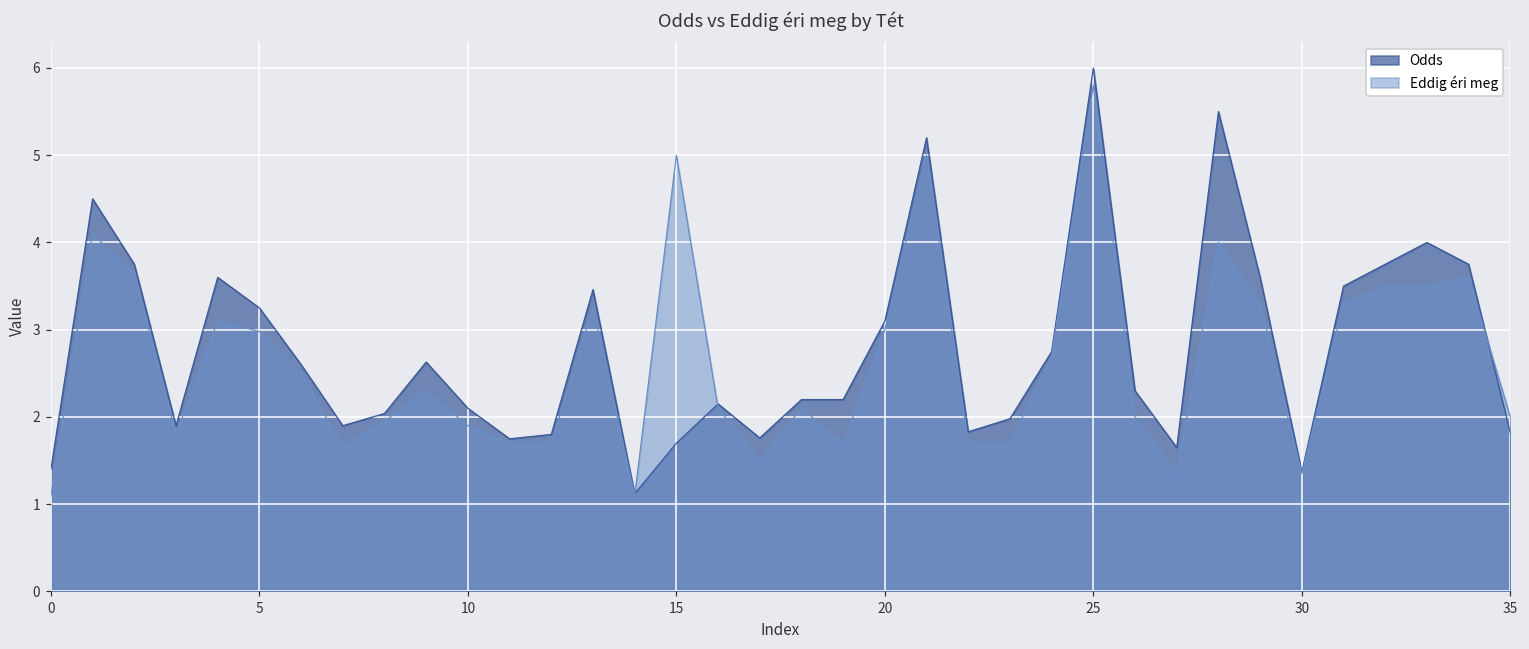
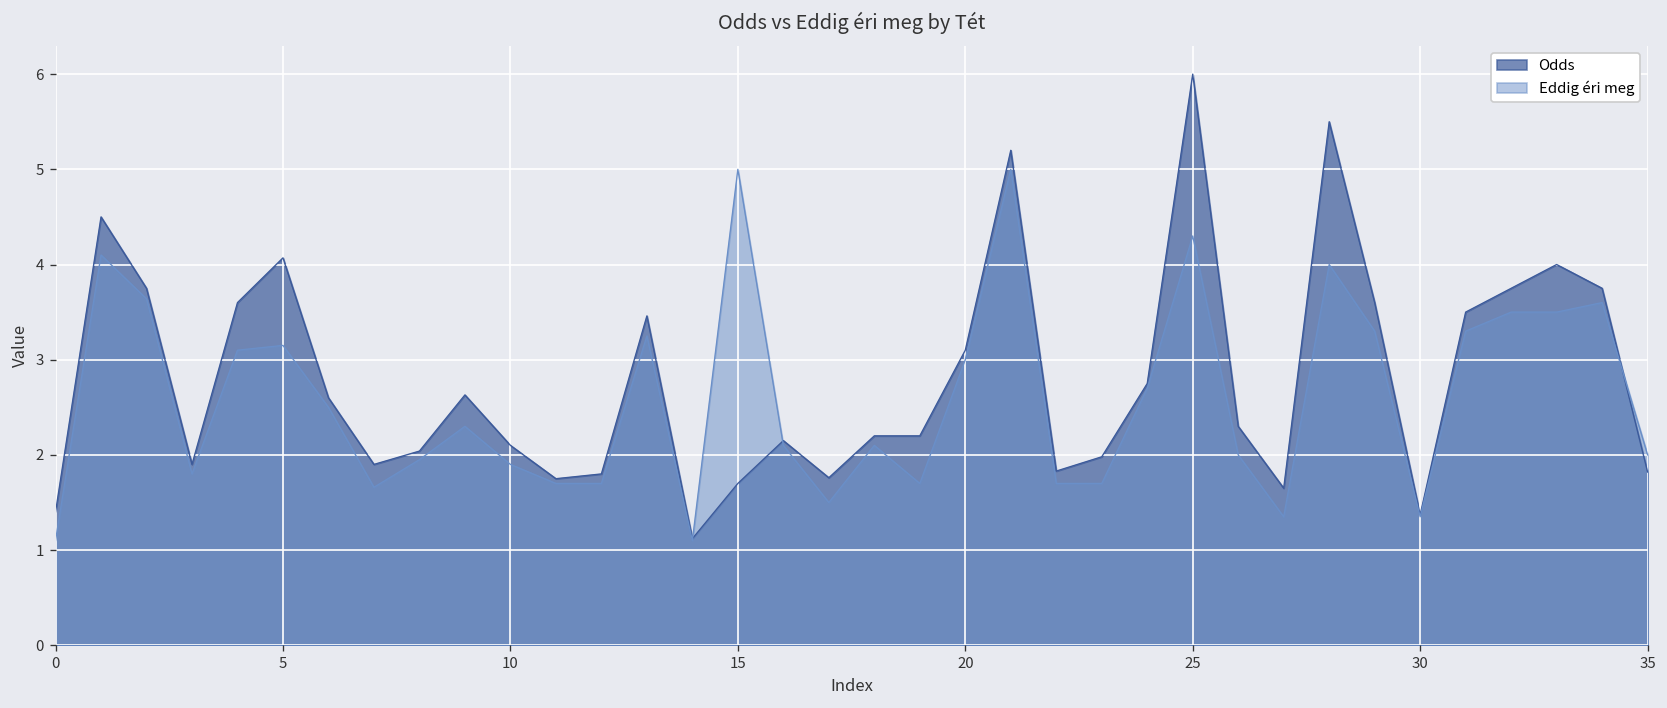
Odds, 5: 3.3 -> 4.1
Eddig éri meg, 5: 3.0 -> 3.2
Eddig éri meg, 25: 5.8 -> 4.3
